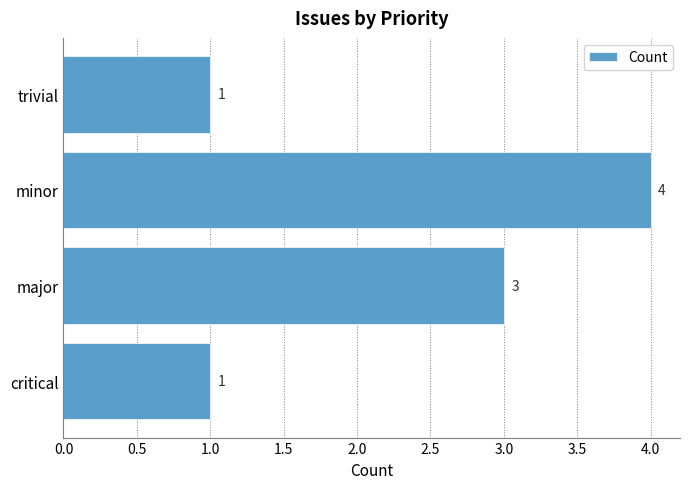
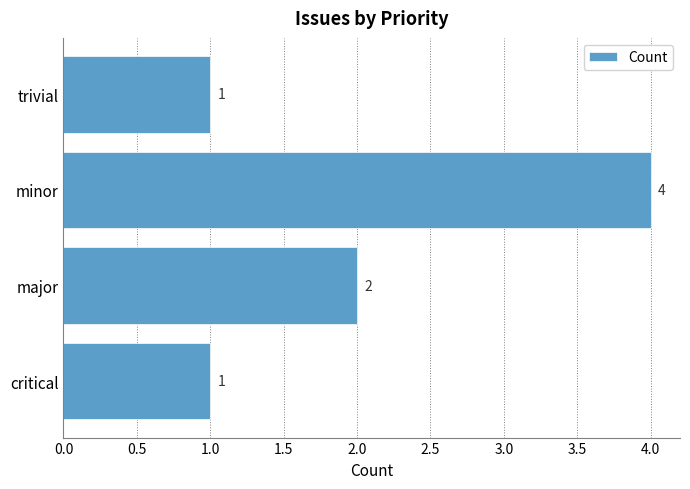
major: 3 -> 2
